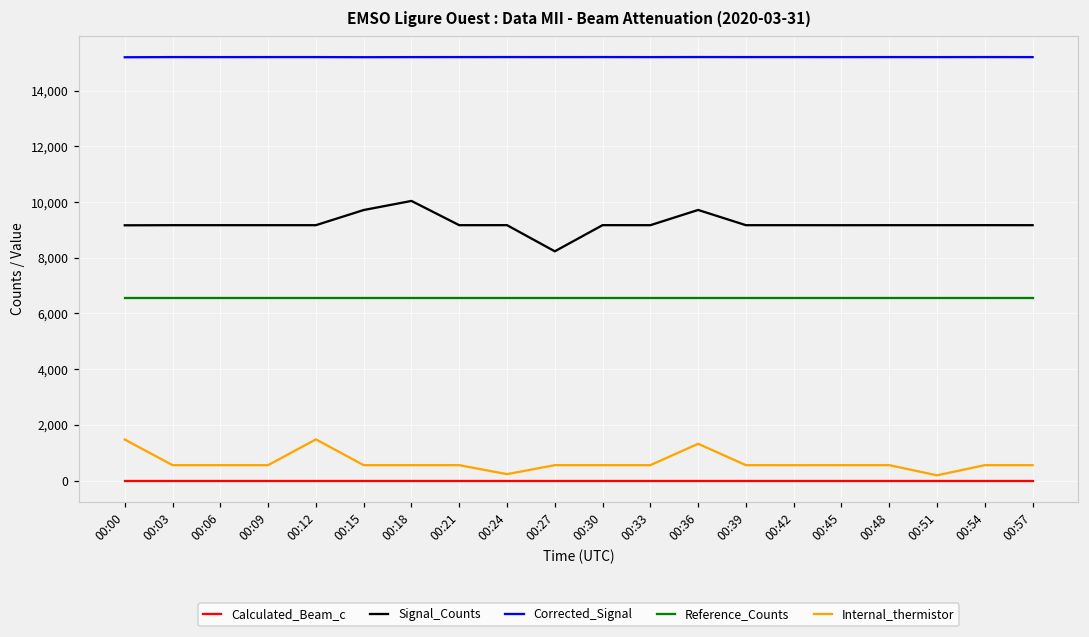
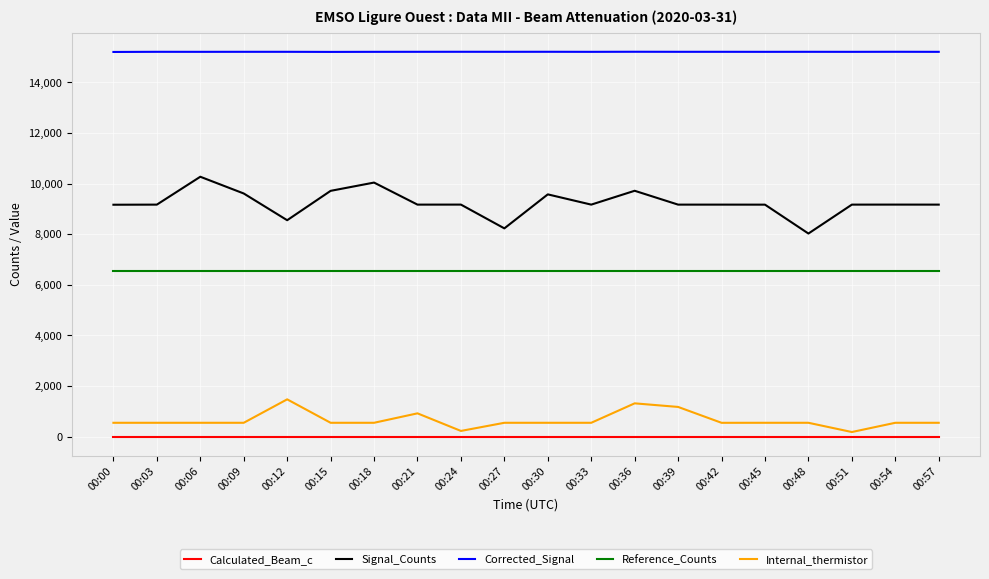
Internal_thermistor, 00:00: 1,500 -> 600
Signal_Counts, 00:06: 9,200 -> 10,300
Signal_Counts, 00:09: 9,200 -> 9,600
Signal_Counts, 00:12: 9,200 -> 8,600
Internal_thermistor, 00:21: 600 -> 900
Signal_Counts, 00:30: 9,200 -> 9,600
Internal_thermistor, 00:39: 600 -> 1,200
Signal_Counts, 00:48: 9,200 -> 8,000
